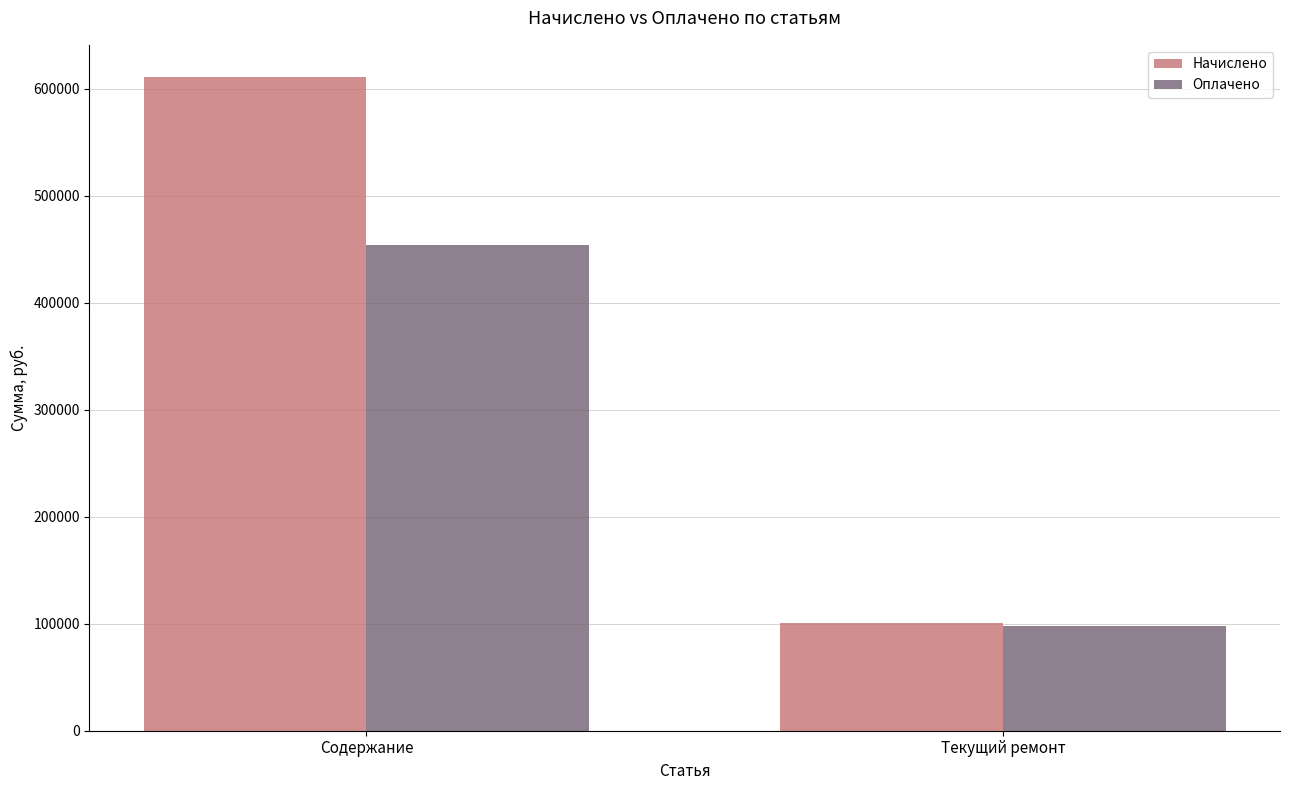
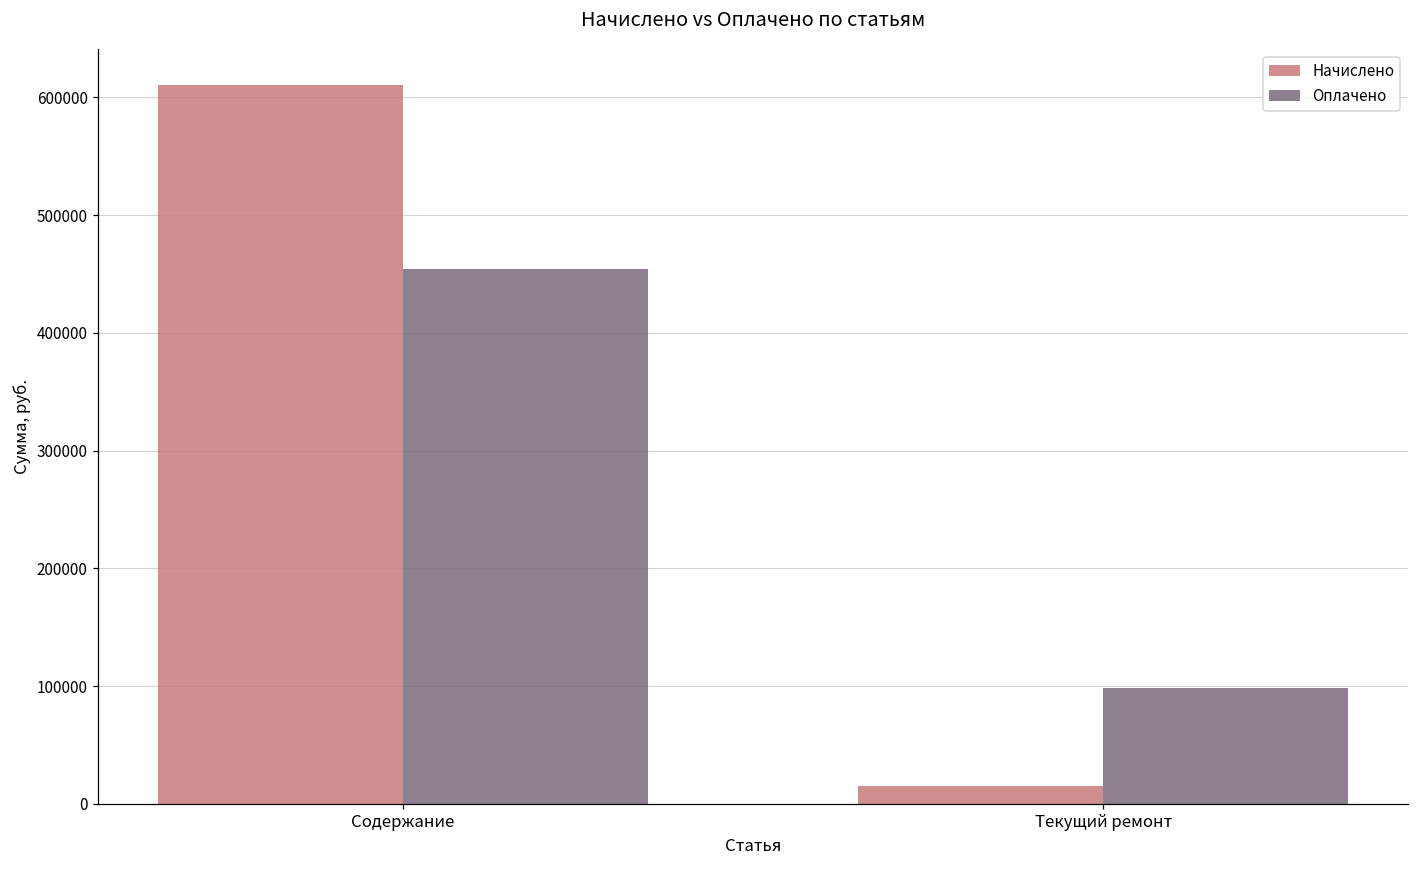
Начислено, Текущий ремонт: 100000 -> 15000
